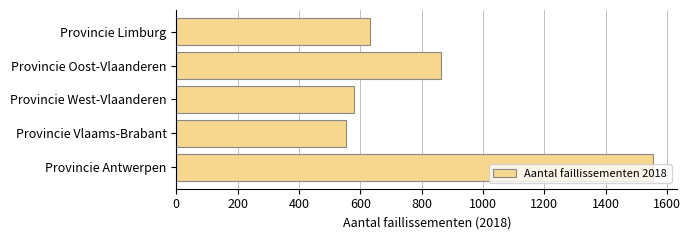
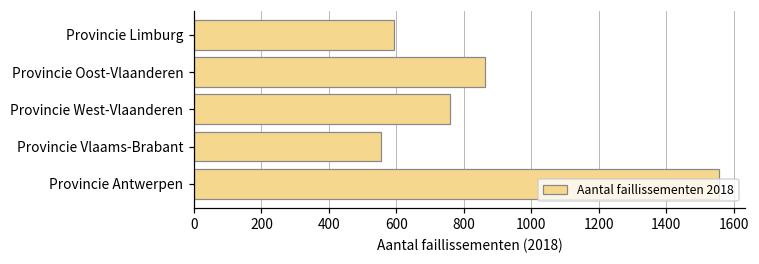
Provincie Limburg: 630 -> 590
Provincie West-Vlaanderen: 580 -> 760
